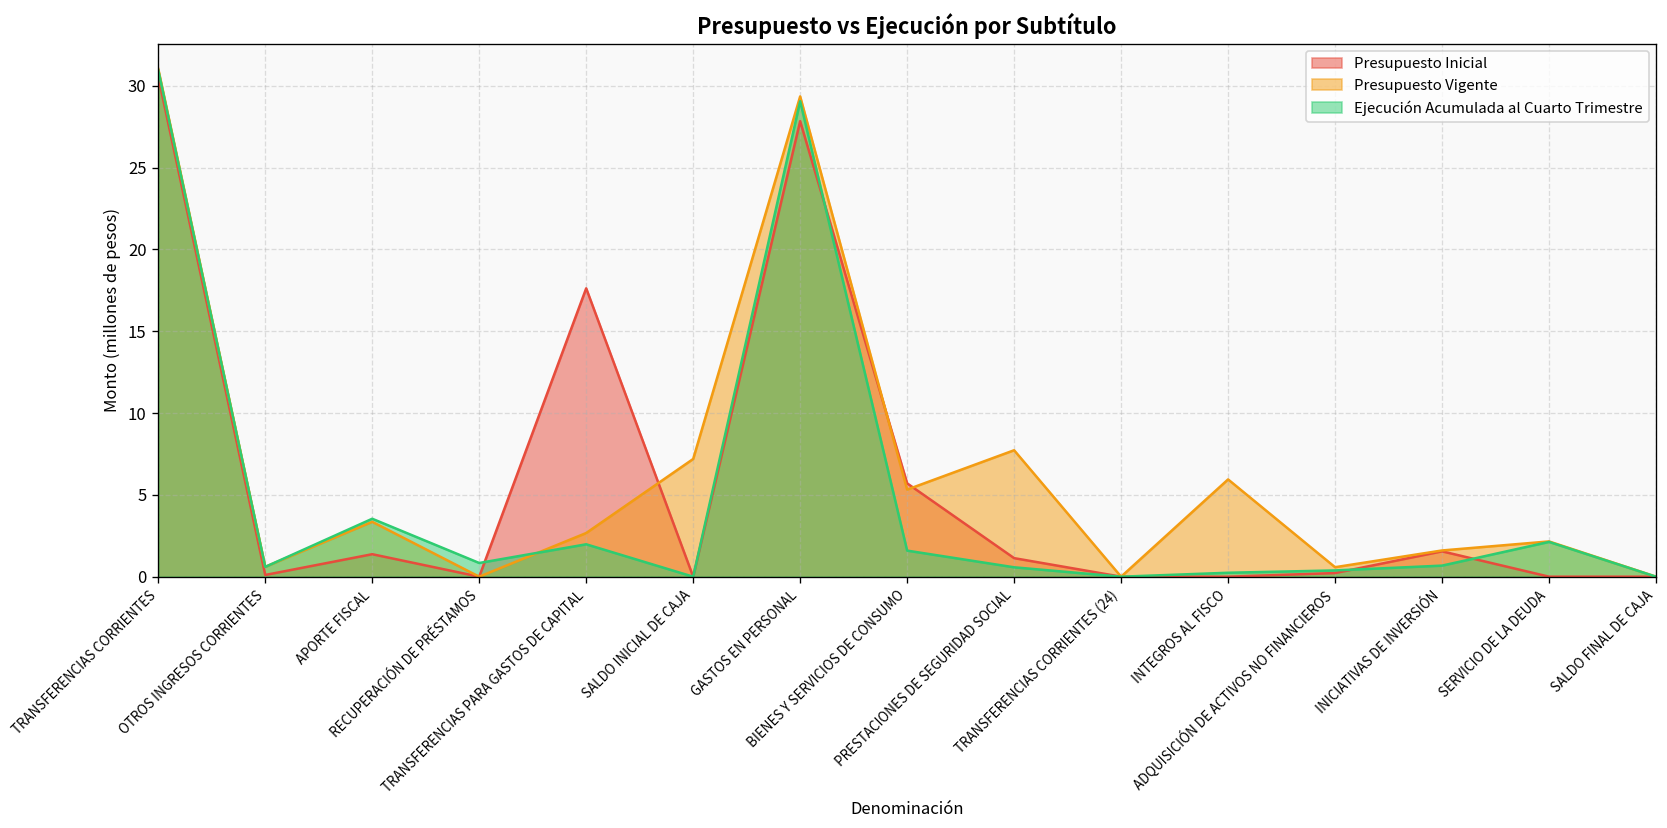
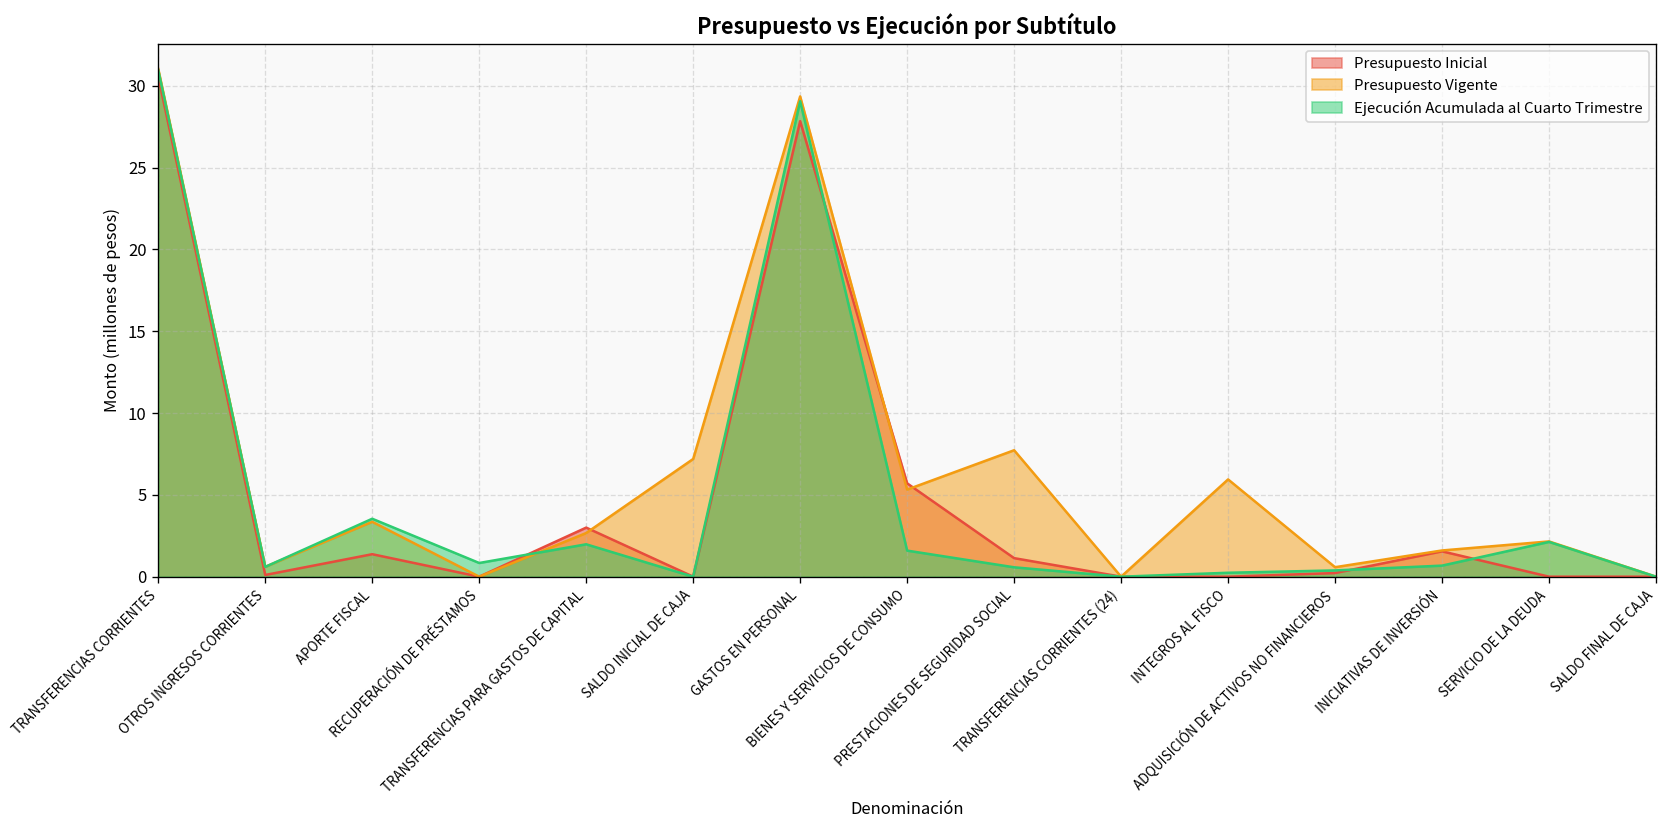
Presupuesto Inicial, TRANSFERENCIAS PARA GASTOS DE CAPITAL: 17.6 -> 3.0
